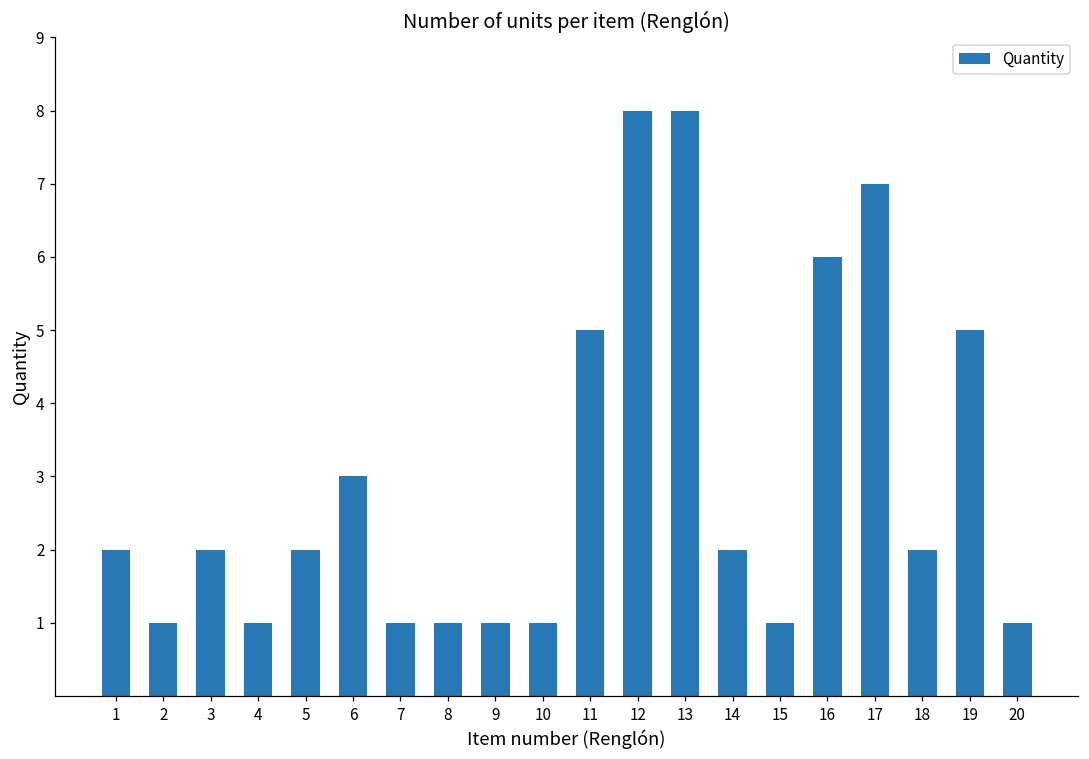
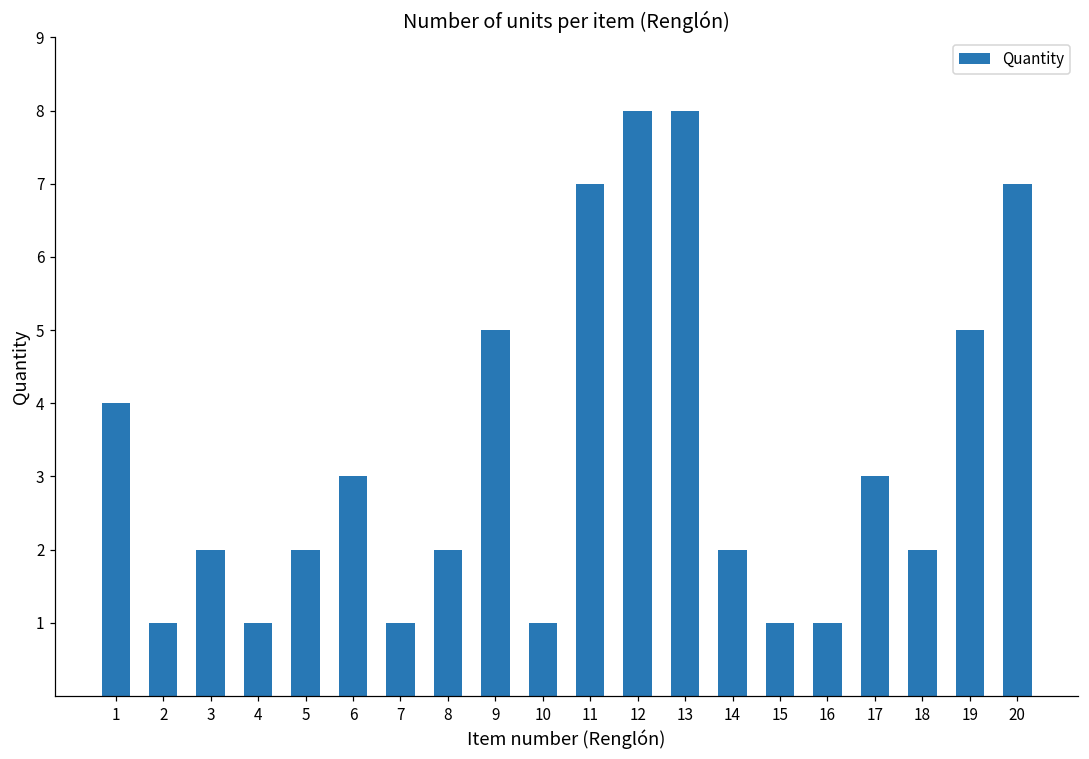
1: 2 -> 4
8: 1 -> 2
9: 1 -> 5
11: 5 -> 7
16: 6 -> 1
17: 7 -> 3
20: 1 -> 7
